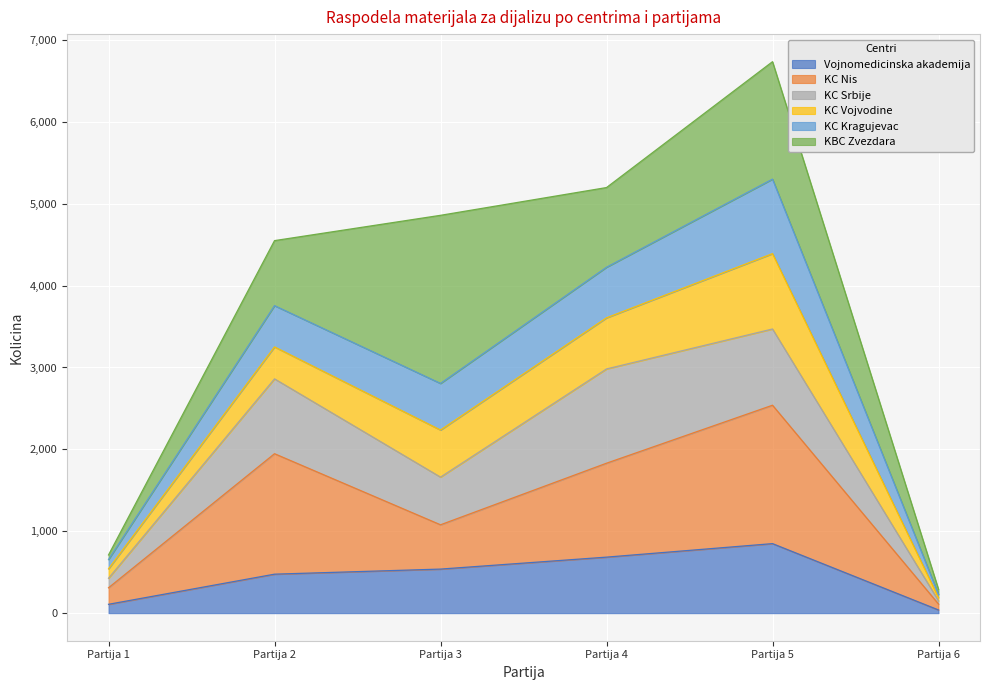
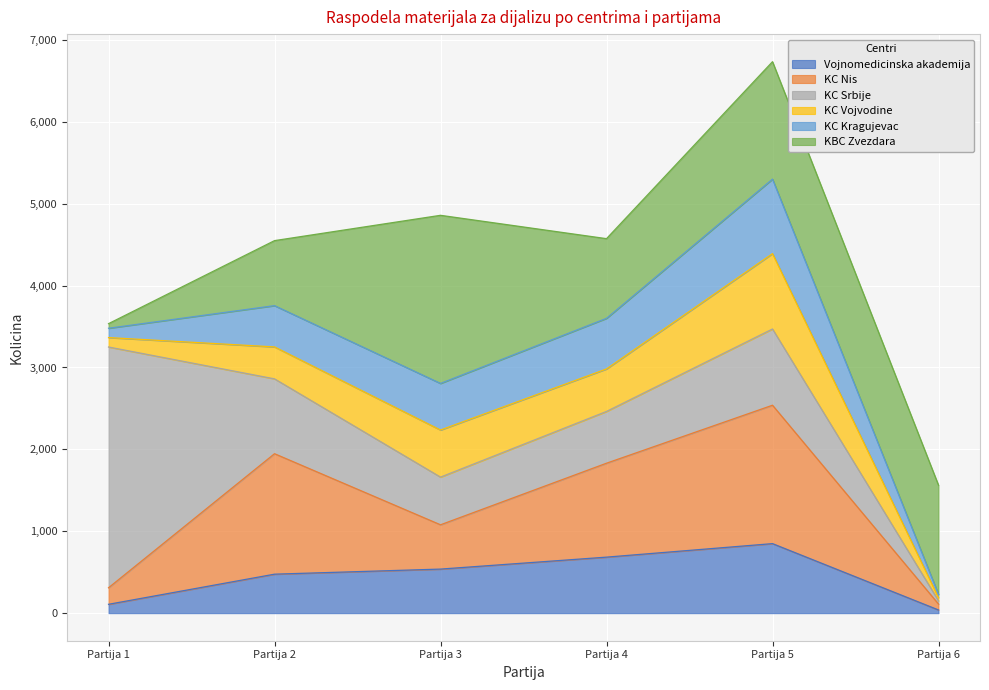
KC Srbije, Partija 1: 100 -> 2,900
KC Srbije, Partija 4: 1,200 -> 600
KC Vojvodine, Partija 4: 600 -> 500
KBC Zvezdara, Partija 6: 100 -> 1,300
